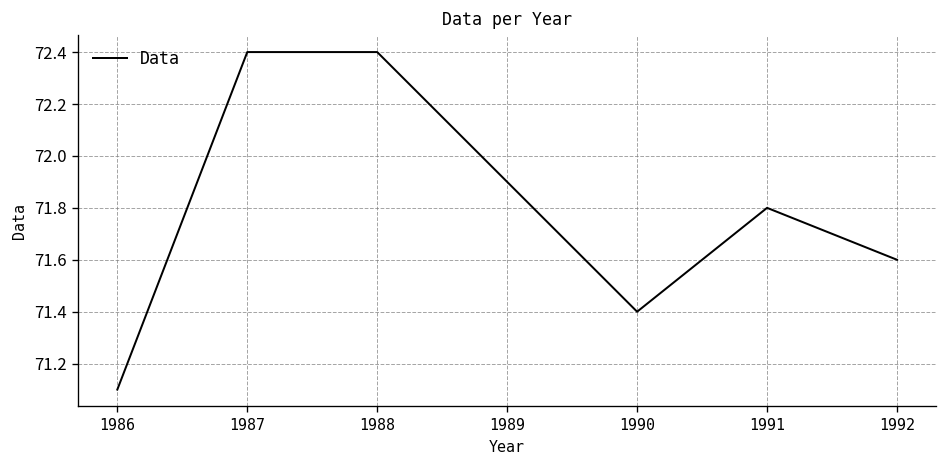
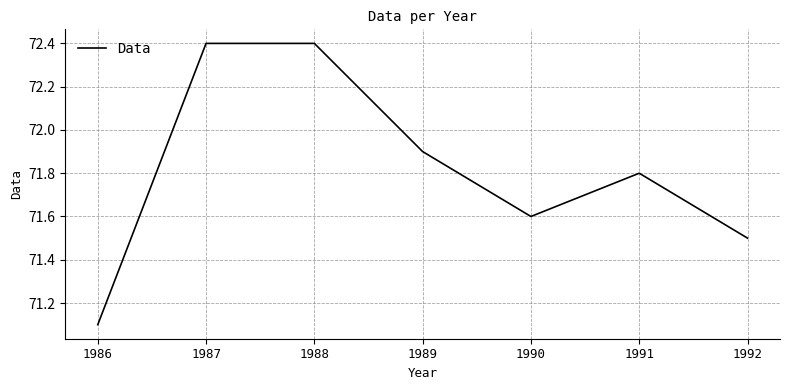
1990: 71.4 -> 71.6
1992: 71.6 -> 71.5
